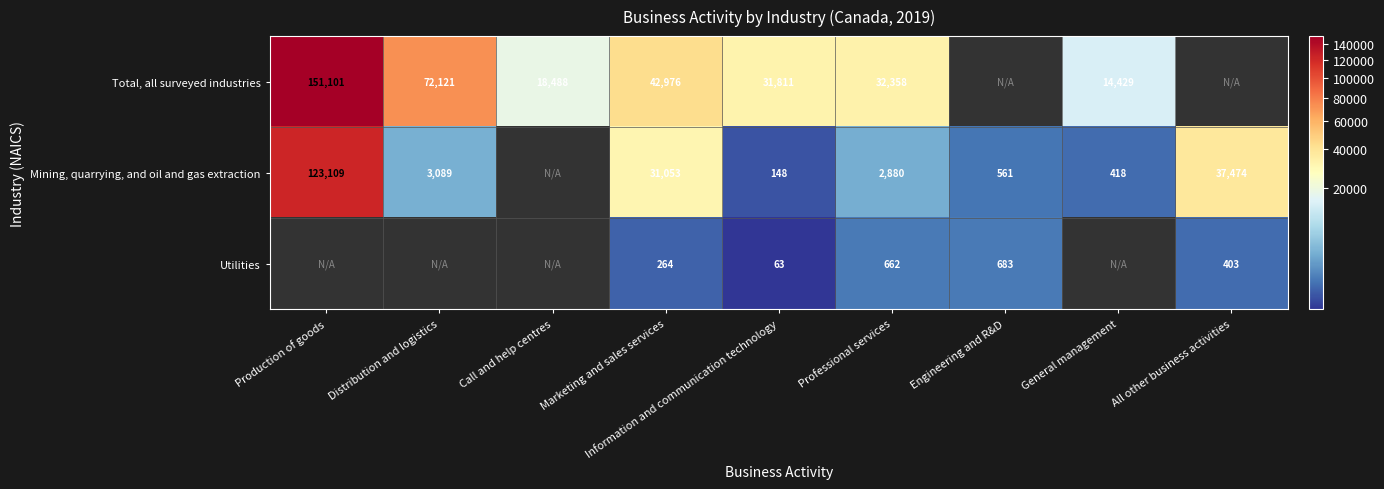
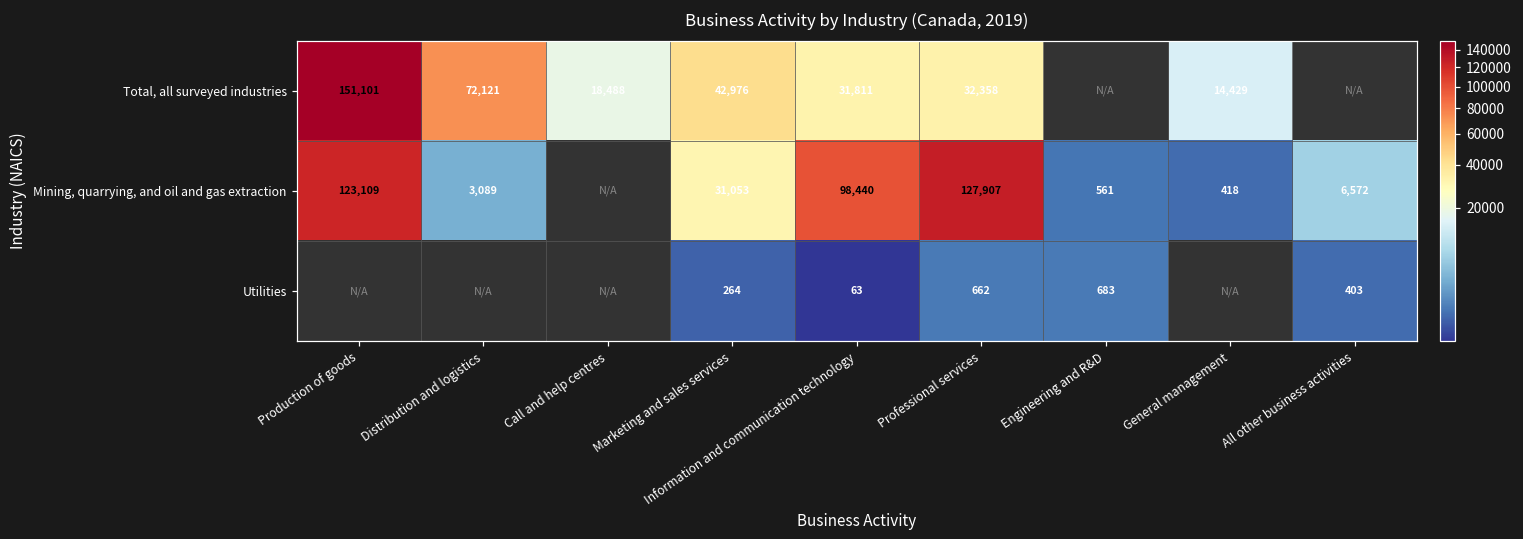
Mining, quarrying, and oil and gas extraction, Information and communication technology: 148 -> 98,440
Mining, quarrying, and oil and gas extraction, Professional services: 2,880 -> 127,907
Mining, quarrying, and oil and gas extraction, All other business activities: 37,474 -> 6,572
